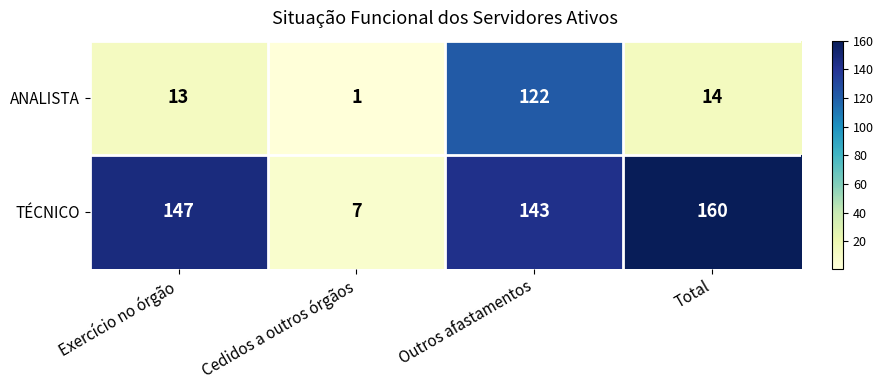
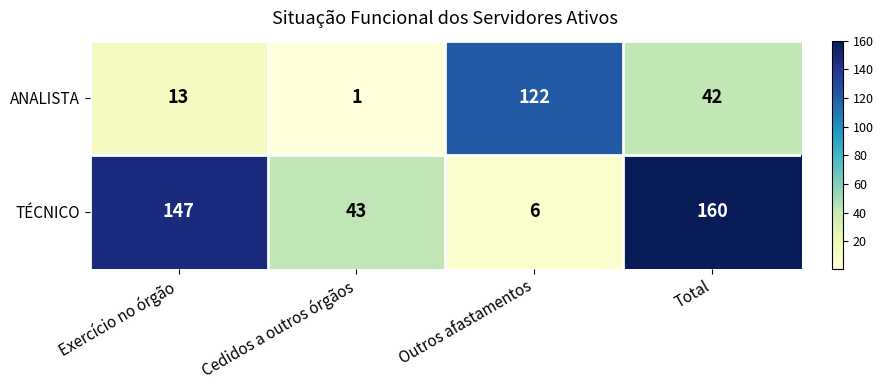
ANALISTA, Total: 14 -> 42
TÉCNICO, Cedidos a outros órgãos: 7 -> 43
TÉCNICO, Outros afastamentos: 143 -> 6
